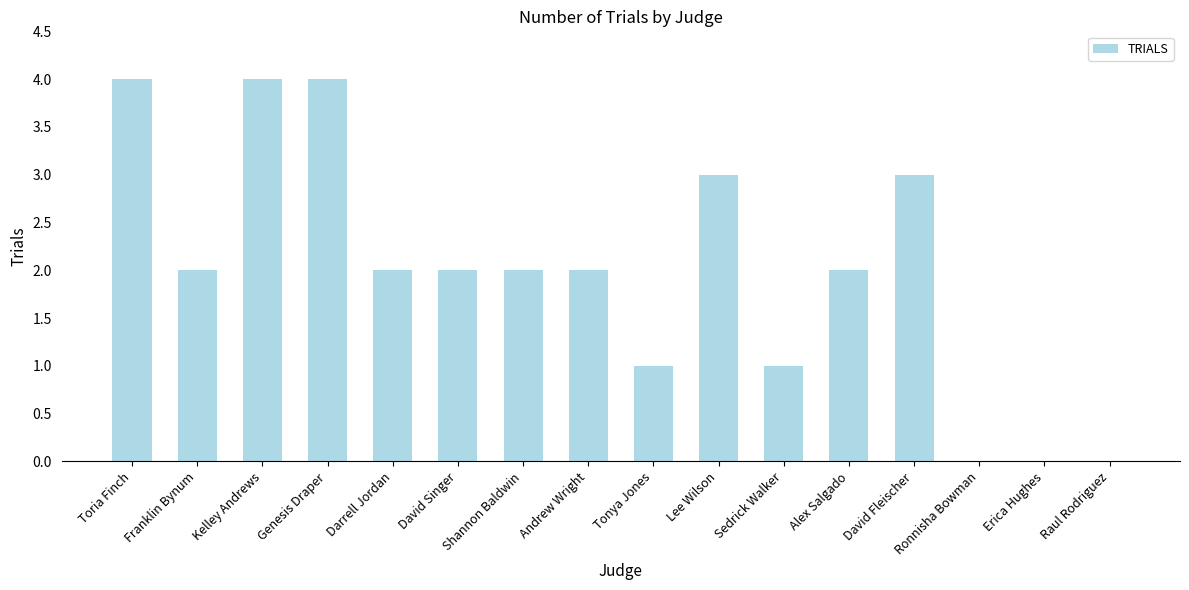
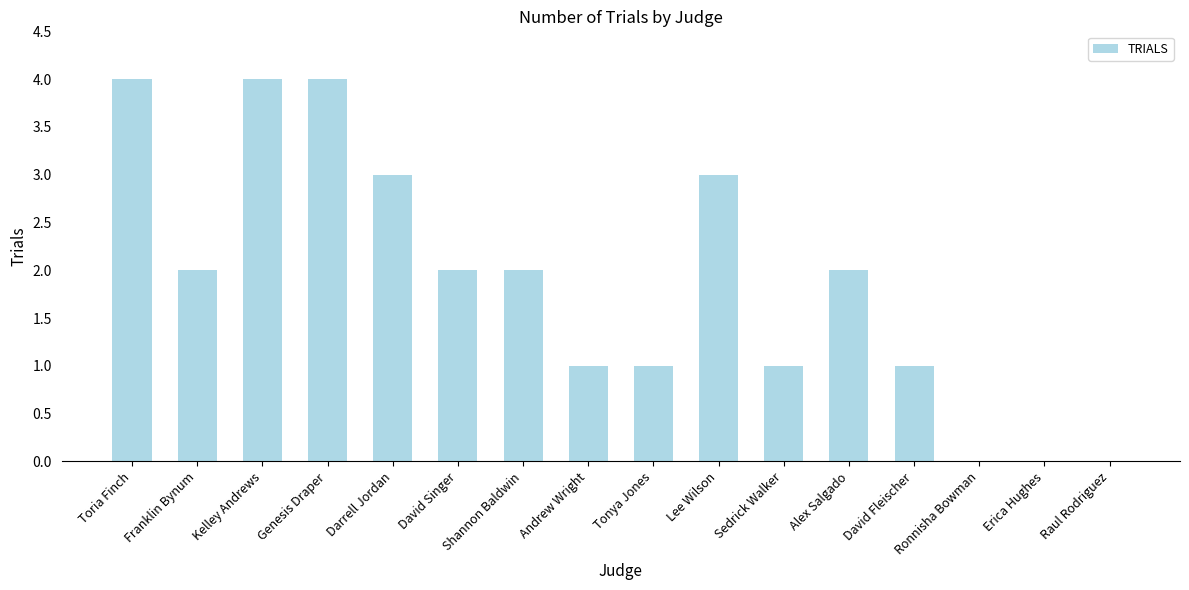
Darrell Jordan: 2 -> 3
Andrew Wright: 2 -> 1
David Fleischer: 3 -> 1
